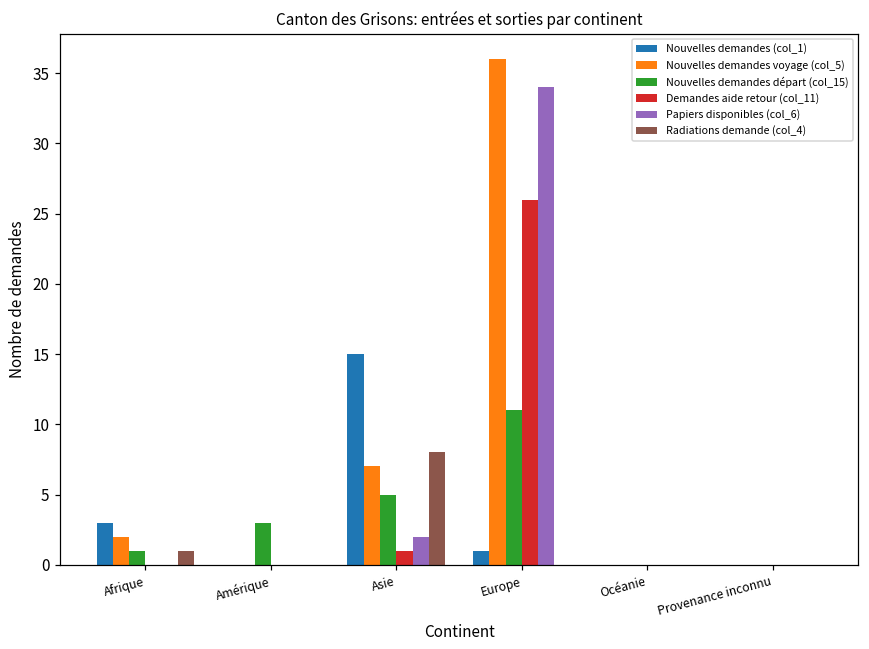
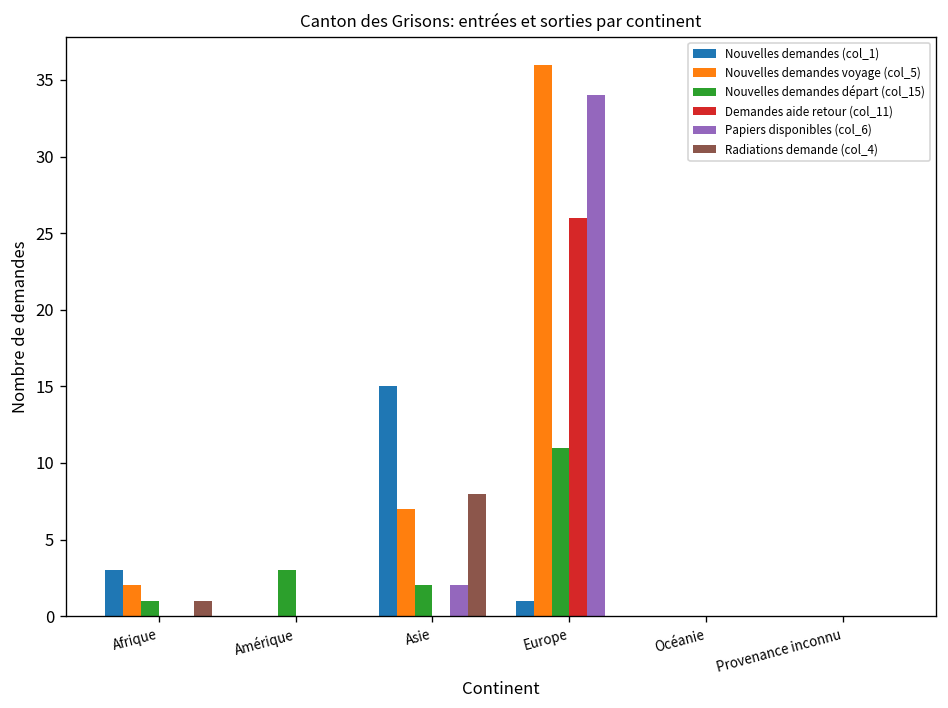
Nouvelles demandes départ (col_15), Asie: 5 -> 2
Demandes aide retour (col_11), Asie: 1 -> 0
